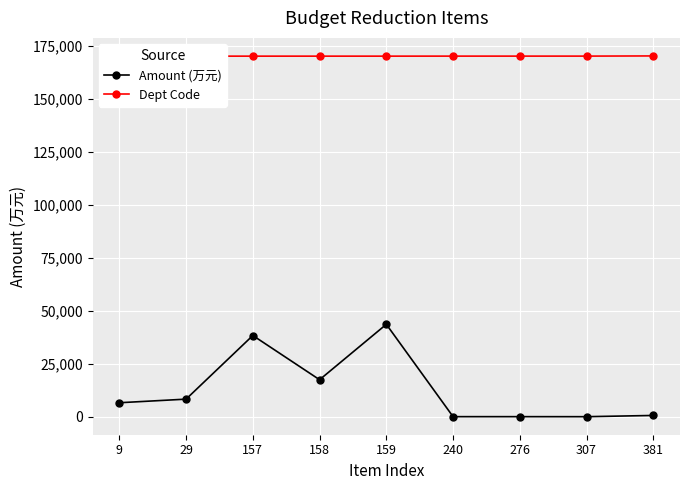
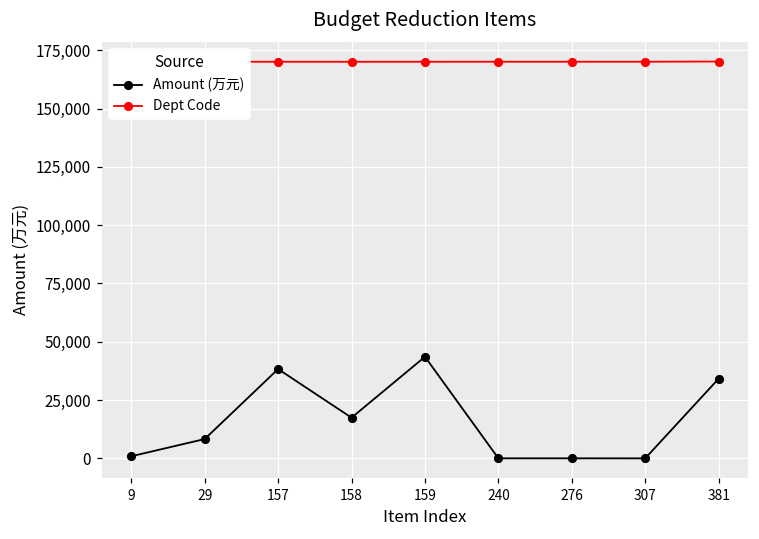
Amount (万元), 9: 7,000 -> 1,000
Amount (万元), 381: 1,000 -> 34,000
